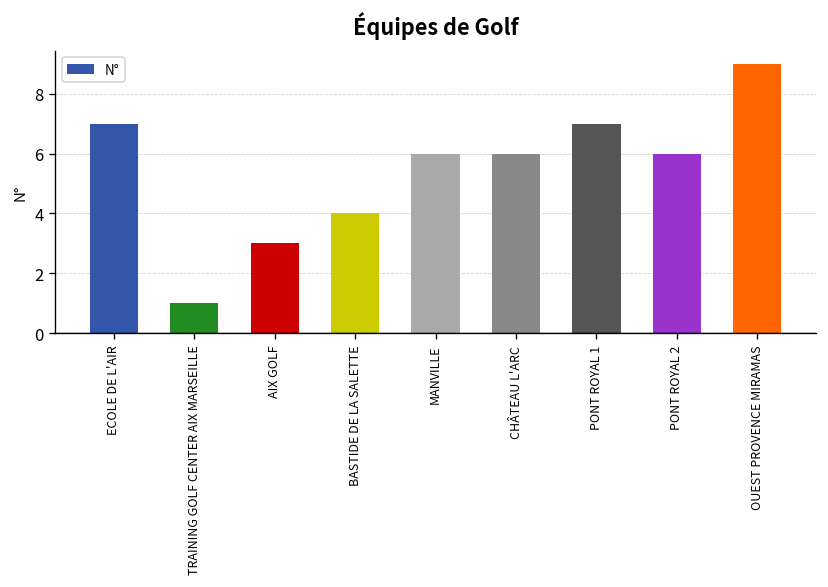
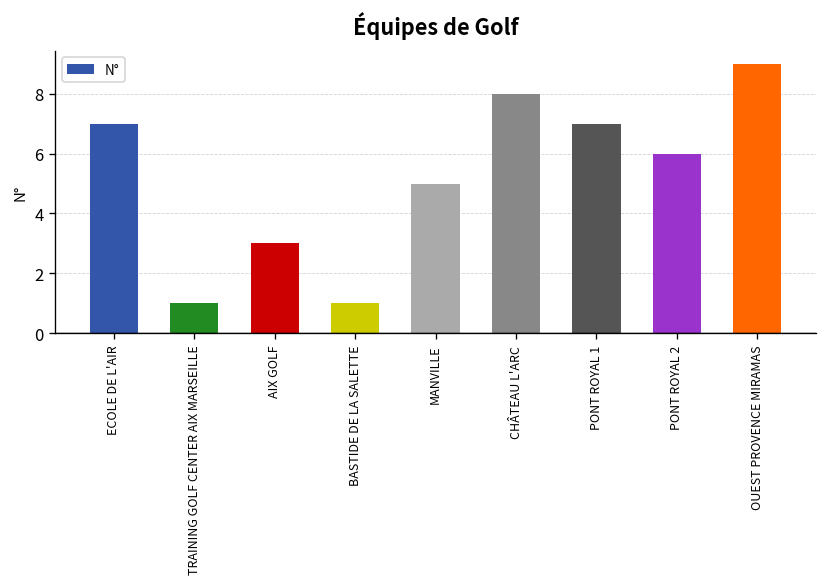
BASTIDE DE LA SALETTE: 4 -> 1
MANVILLE: 6 -> 5
CHÂTEAU L'ARC: 6 -> 8
